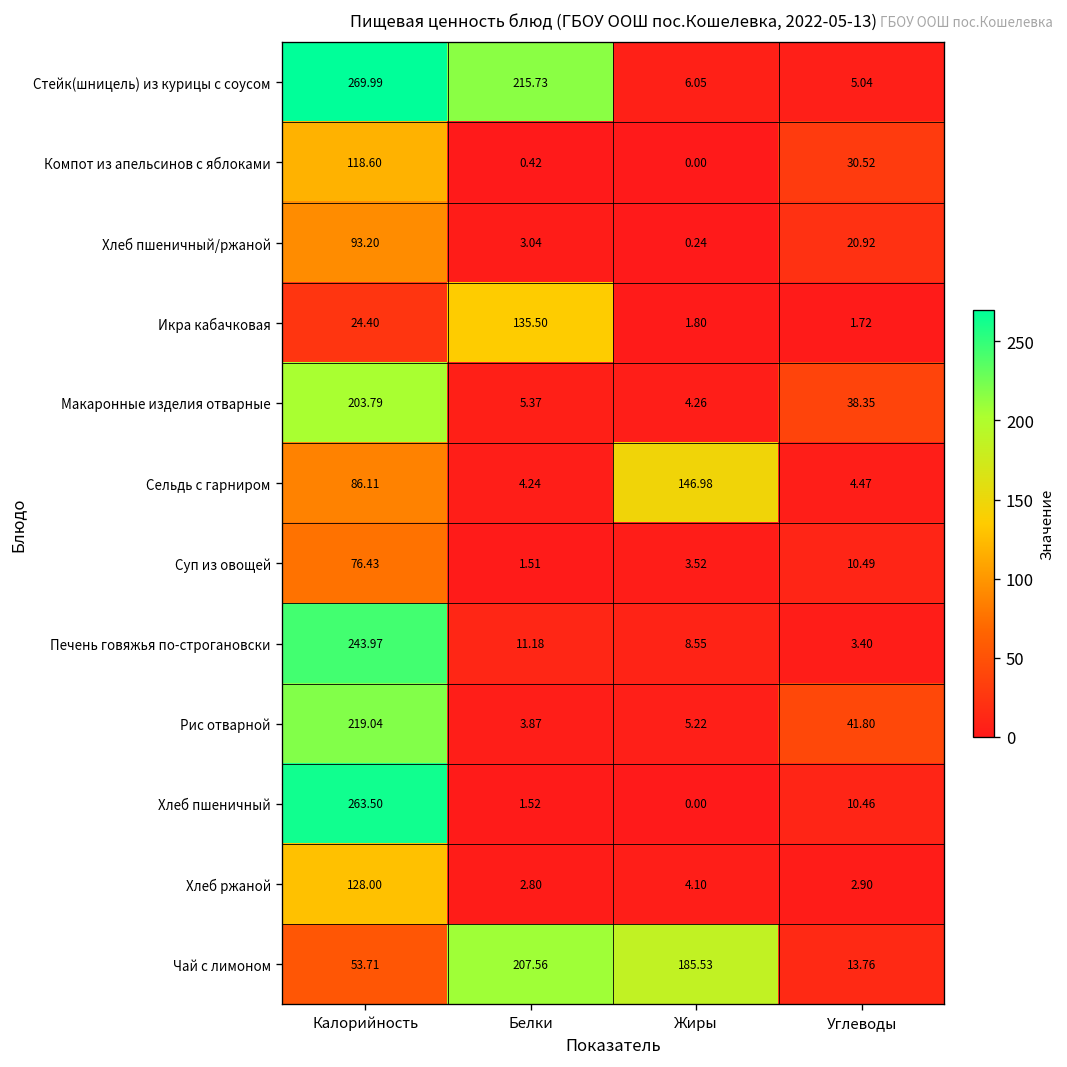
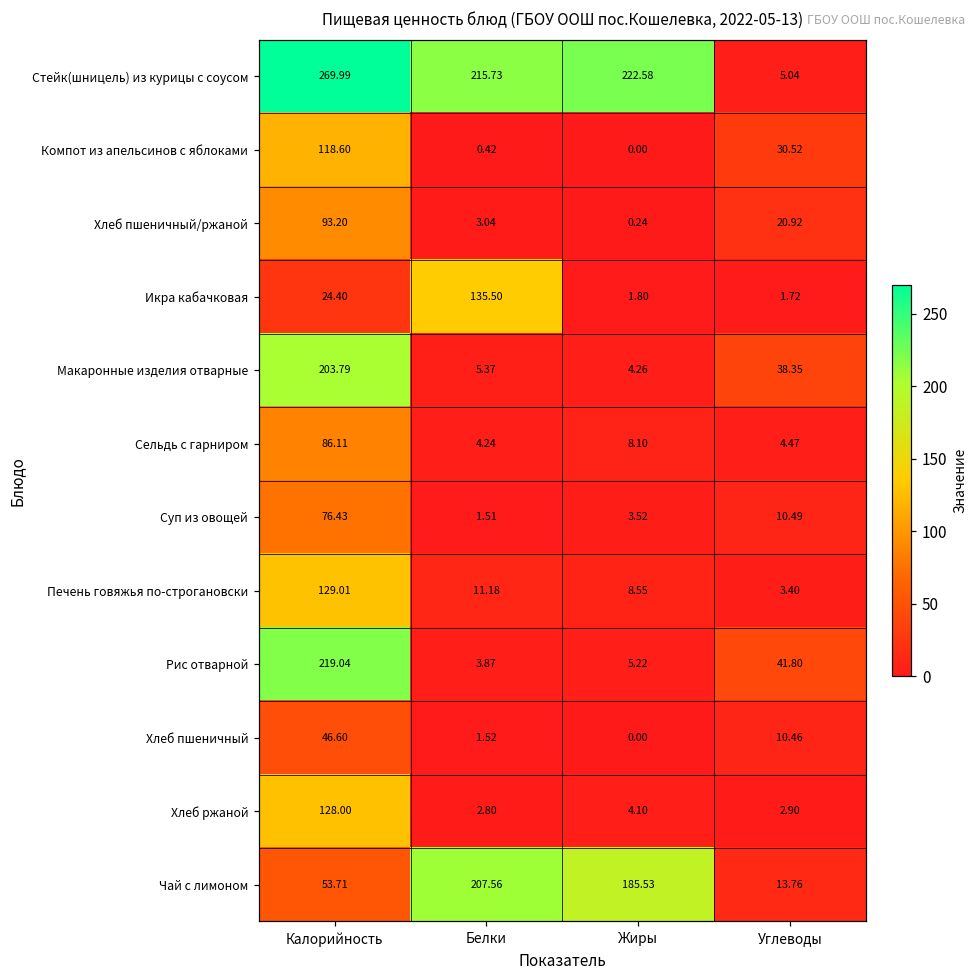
Стейк(шницель) из курицы с соусом, Жиры: 6.05 -> 222.58
Сельдь с гарниром, Жиры: 146.98 -> 8.10
Печень говяжья по-строгановски, Калорийность: 243.97 -> 129.01
Хлеб пшеничный, Калорийность: 263.50 -> 46.60
